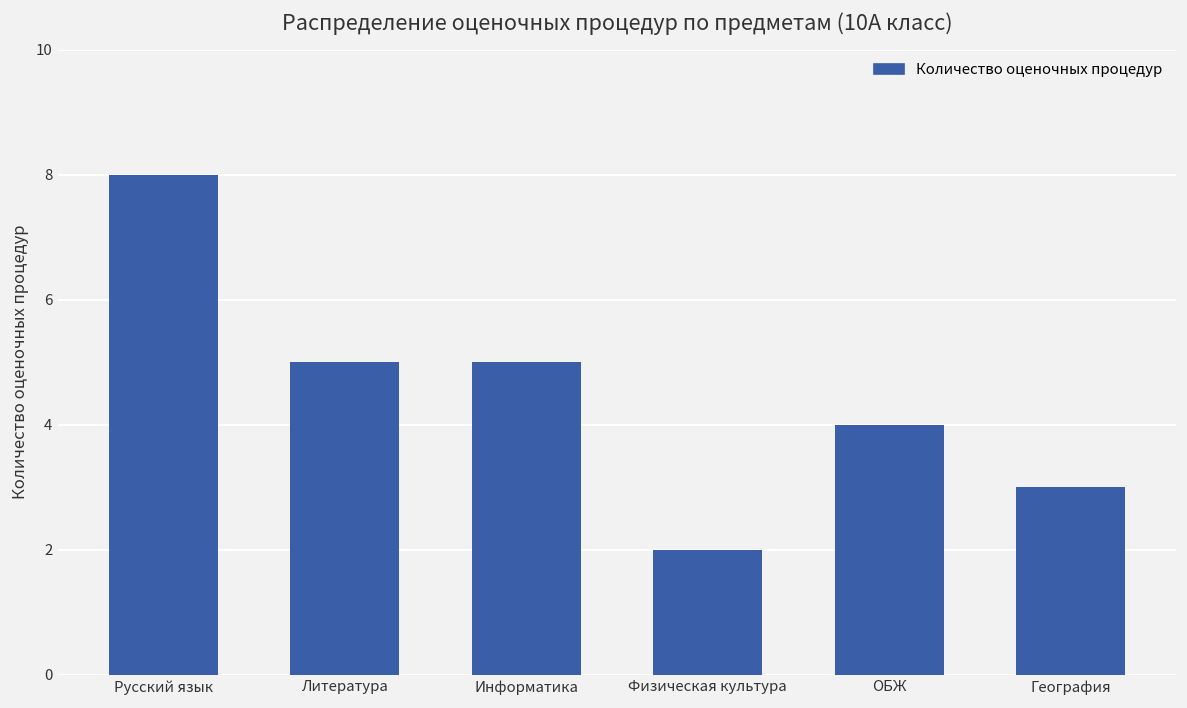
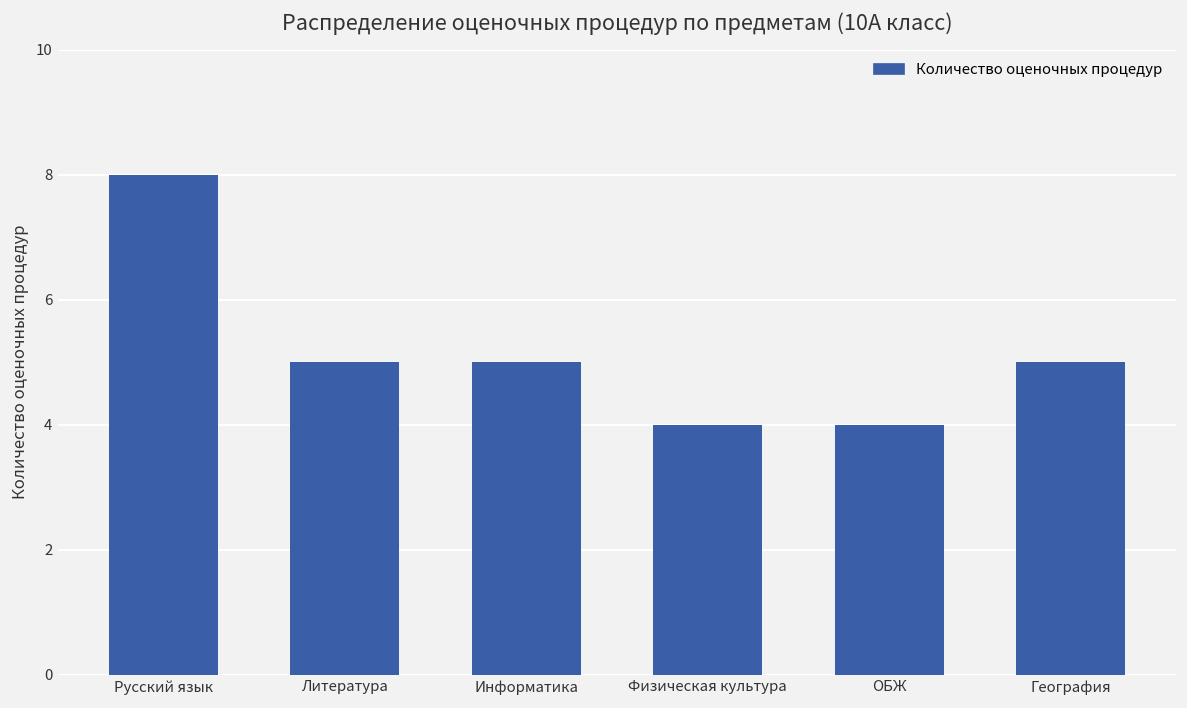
Физическая культура: 2 -> 4
География: 3 -> 5
